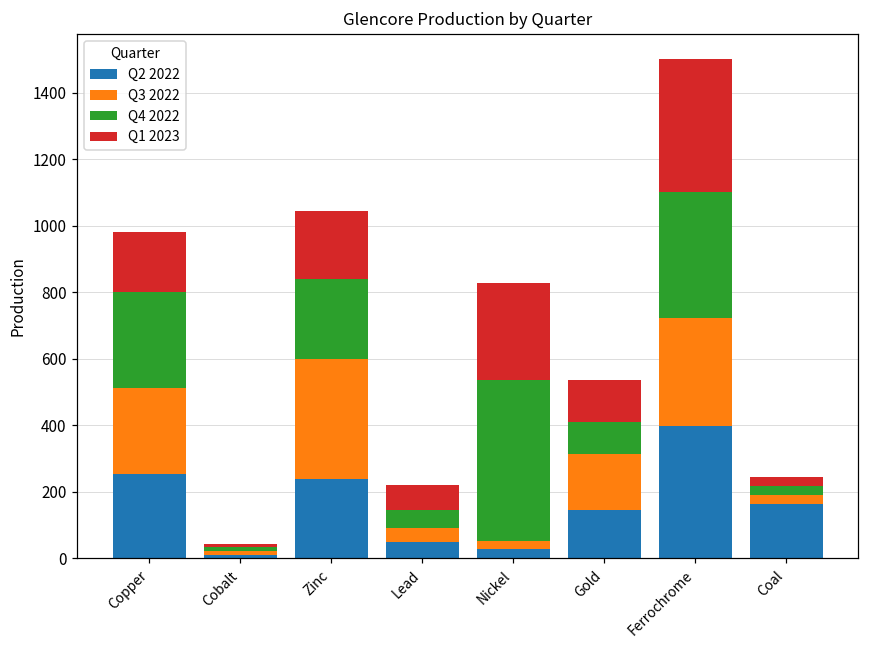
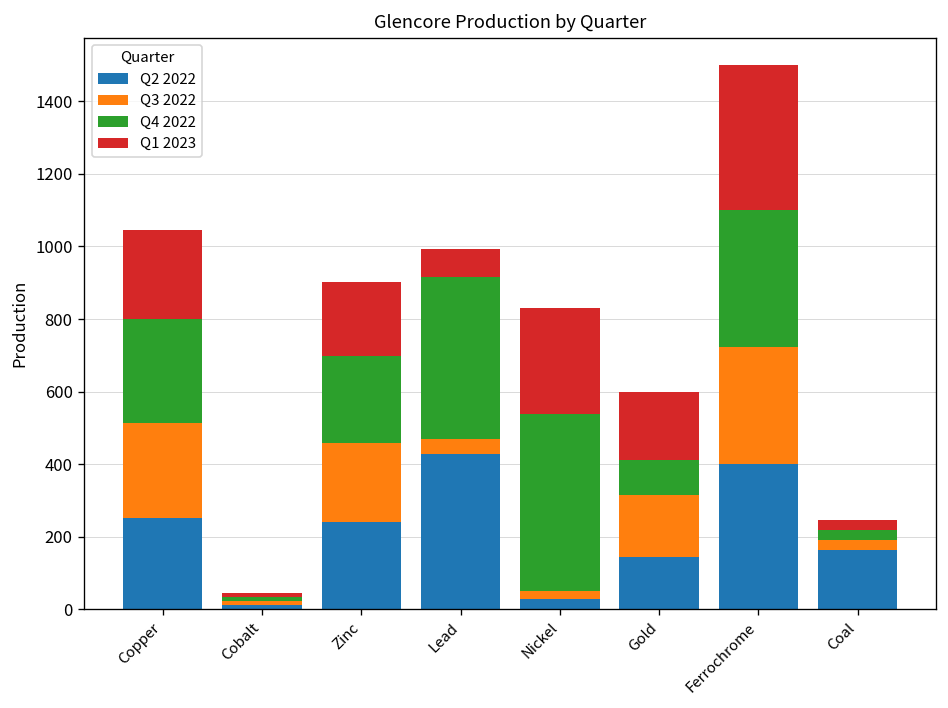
Q1 2023, Copper: 180 -> 240
Q3 2022, Zinc: 360 -> 220
Q2 2022, Lead: 50 -> 430
Q4 2022, Lead: 50 -> 450
Q1 2023, Gold: 130 -> 190
